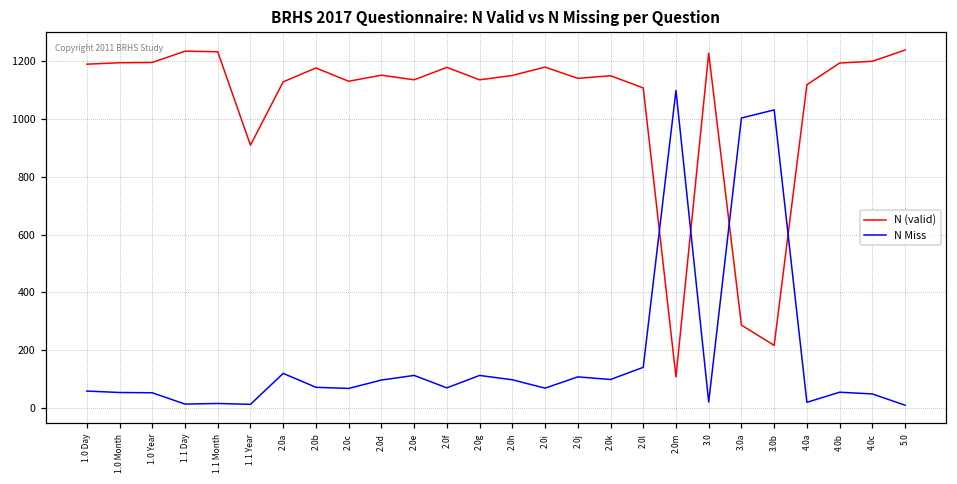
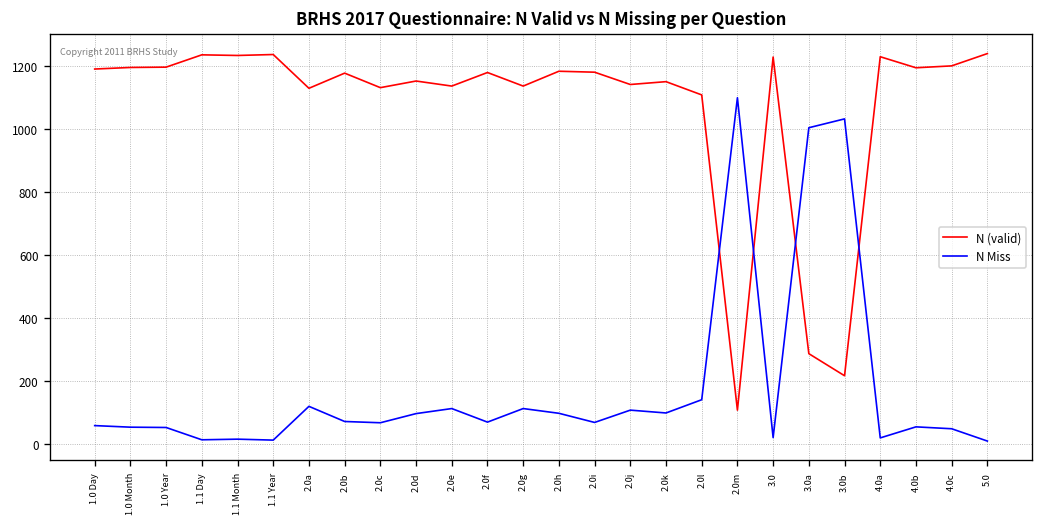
N (valid), 1.1 Year: 910 -> 1240
N (valid), 2.0h: 1150 -> 1180
N (valid), 4.0a: 1120 -> 1230
